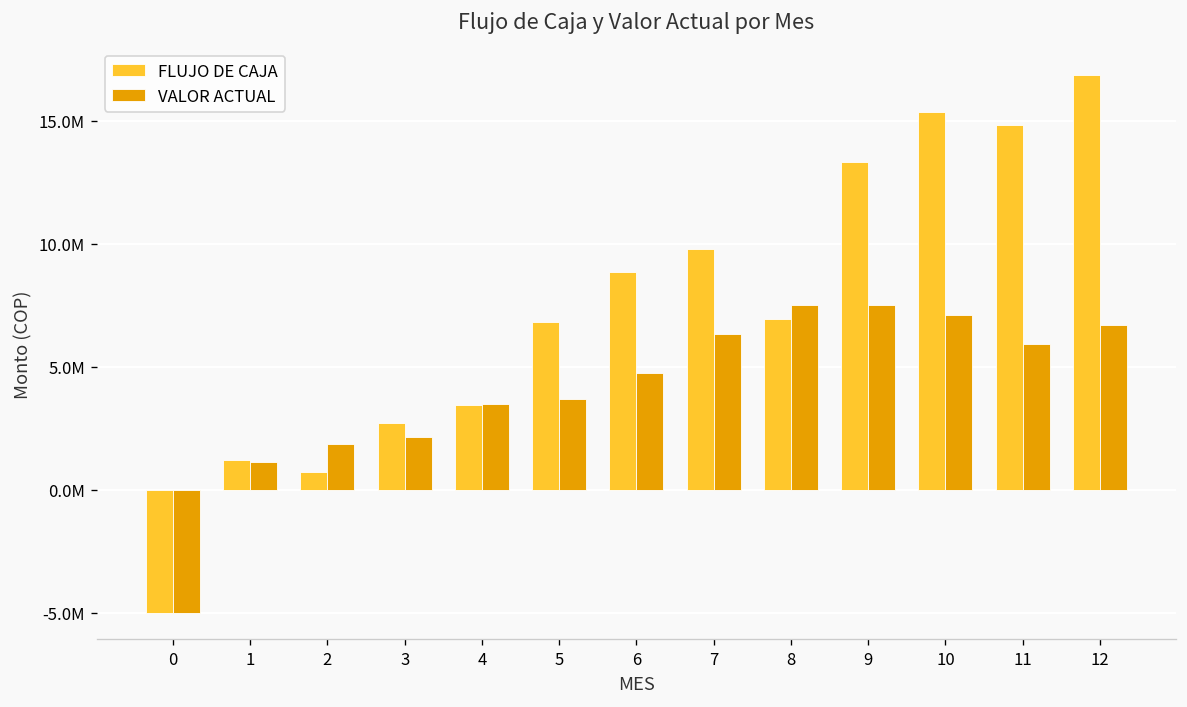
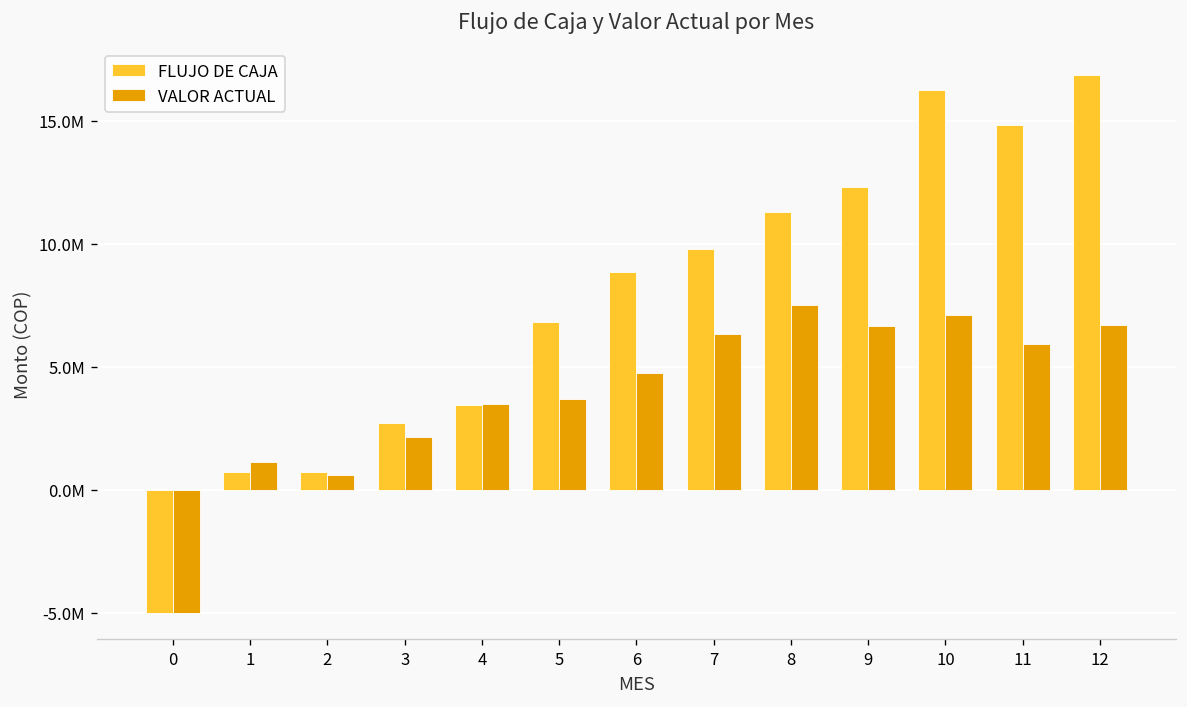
FLUJO DE CAJA, 1: 1200000 -> 700000
VALOR ACTUAL, 2: 1800000 -> 600000
FLUJO DE CAJA, 8: 7000000 -> 11300000
FLUJO DE CAJA, 9: 13300000 -> 12300000
VALOR ACTUAL, 9: 7500000 -> 6700000
FLUJO DE CAJA, 10: 15400000 -> 16300000
